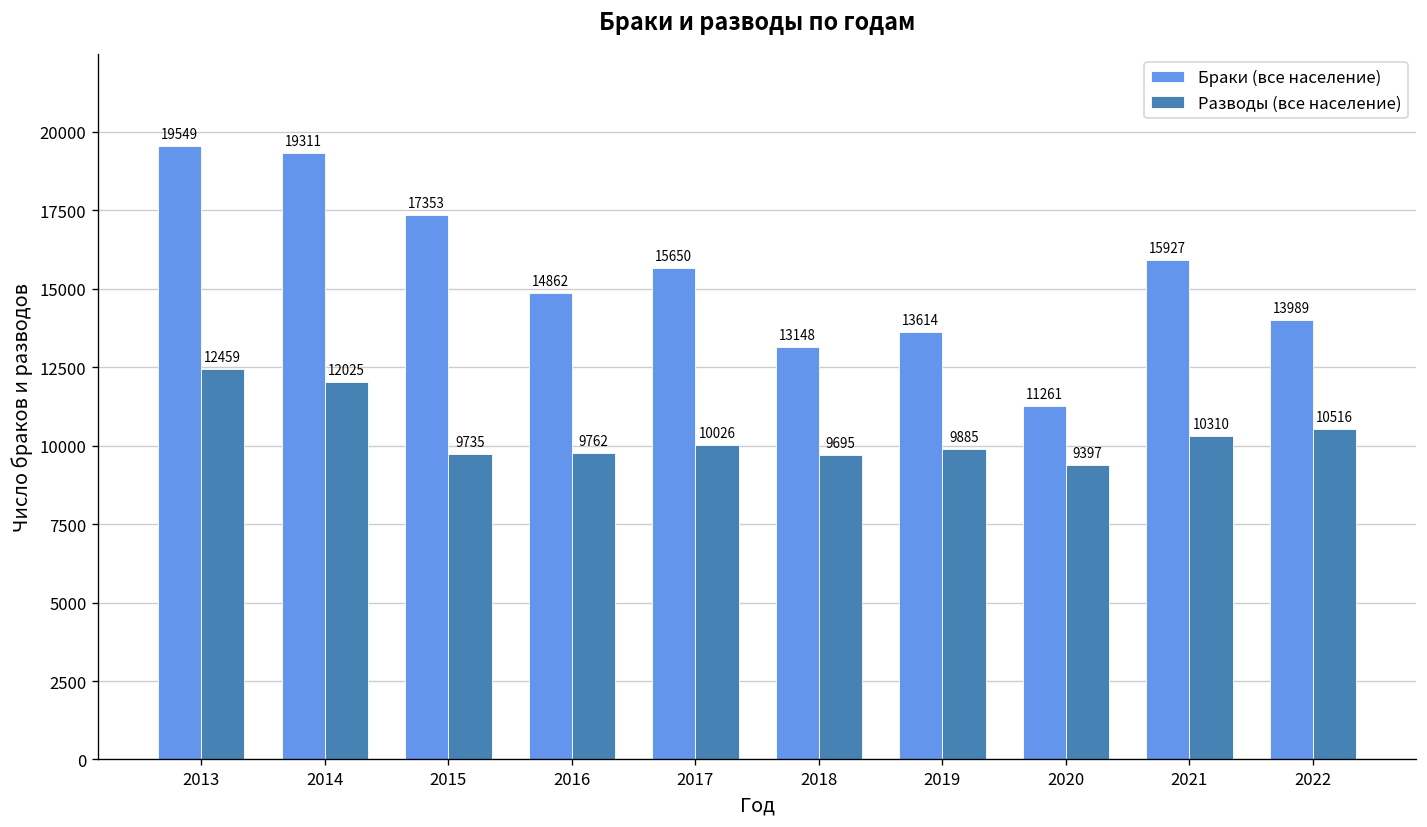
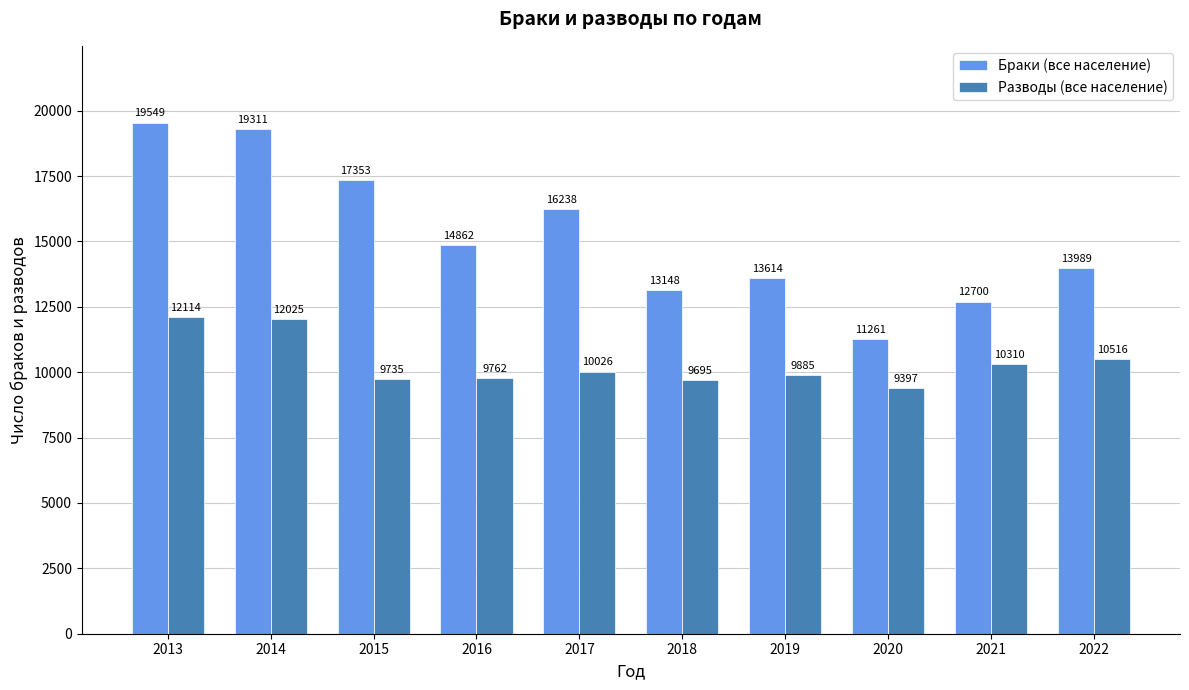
Разводы (все население), 2013: 12459 -> 12114
Браки (все население), 2017: 15650 -> 16238
Браки (все население), 2021: 15927 -> 12700
